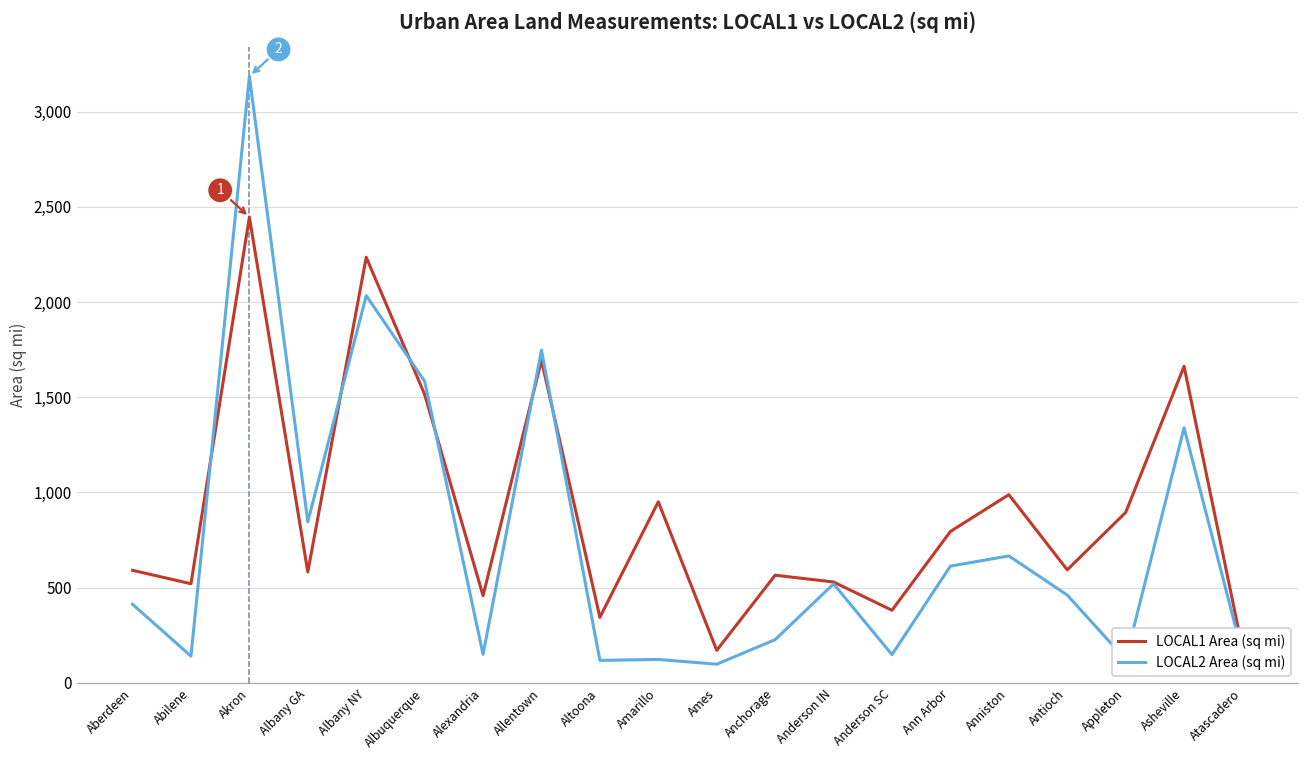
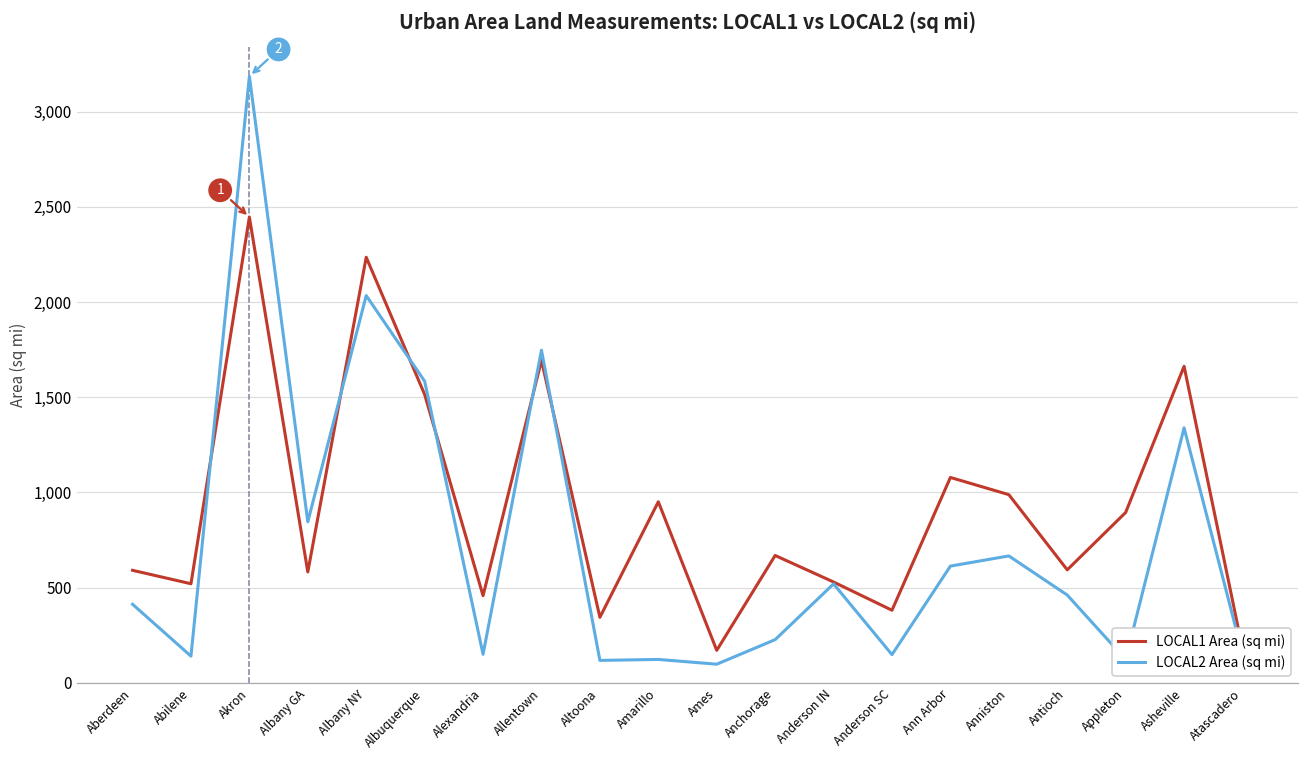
LOCAL1 Area (sq mi), Anchorage: 560 -> 670
LOCAL1 Area (sq mi), Ann Arbor: 790 -> 1,080
